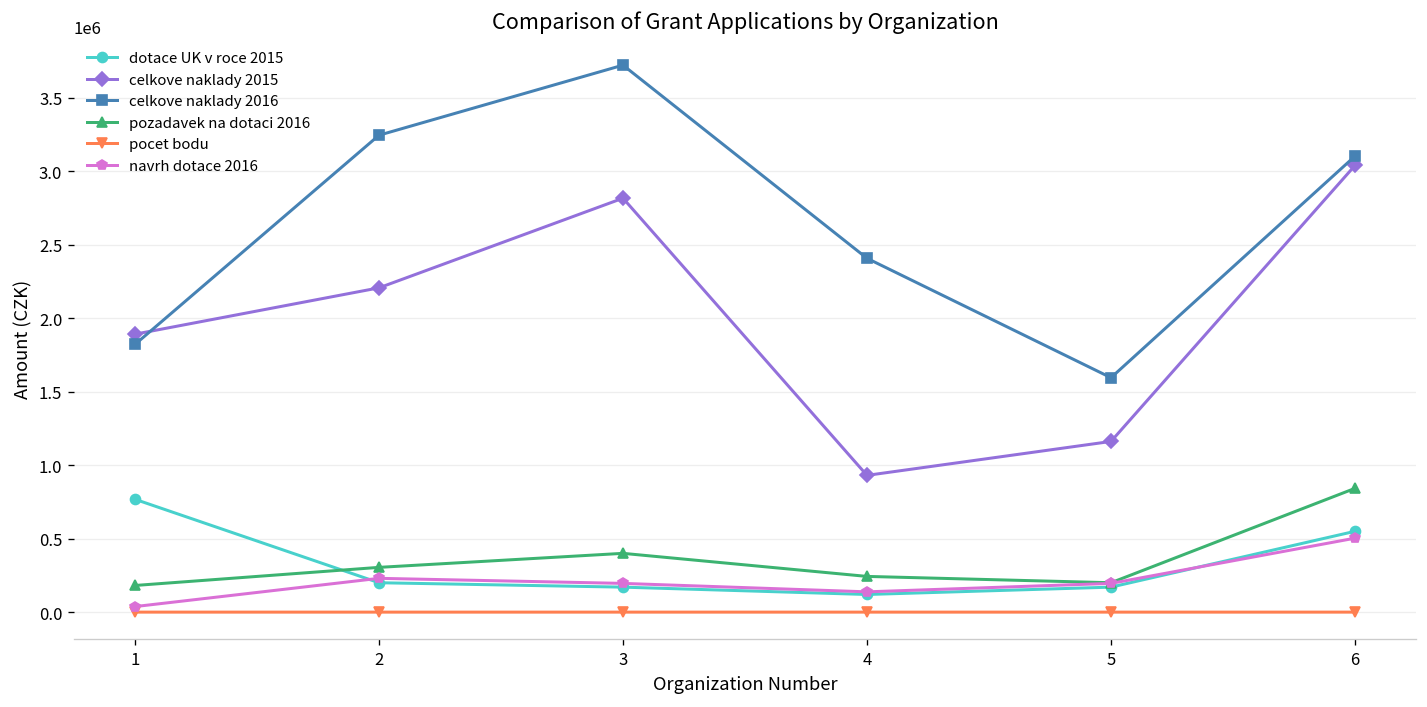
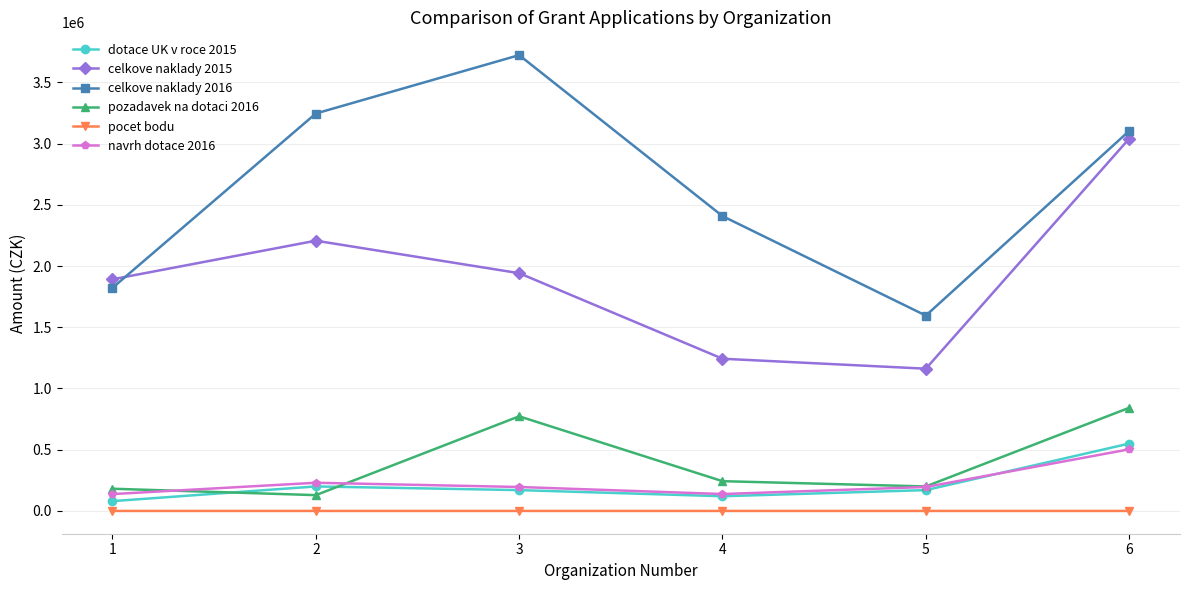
dotace UK v roce 2015, 1: 770000 -> 80000
navrh dotace 2016, 1: 40000 -> 140000
pozadavek na dotaci 2016, 2: 300000 -> 130000
celkove naklady 2015, 3: 2820000 -> 1940000
pozadavek na dotaci 2016, 3: 400000 -> 770000
celkove naklady 2015, 4: 930000 -> 1240000
